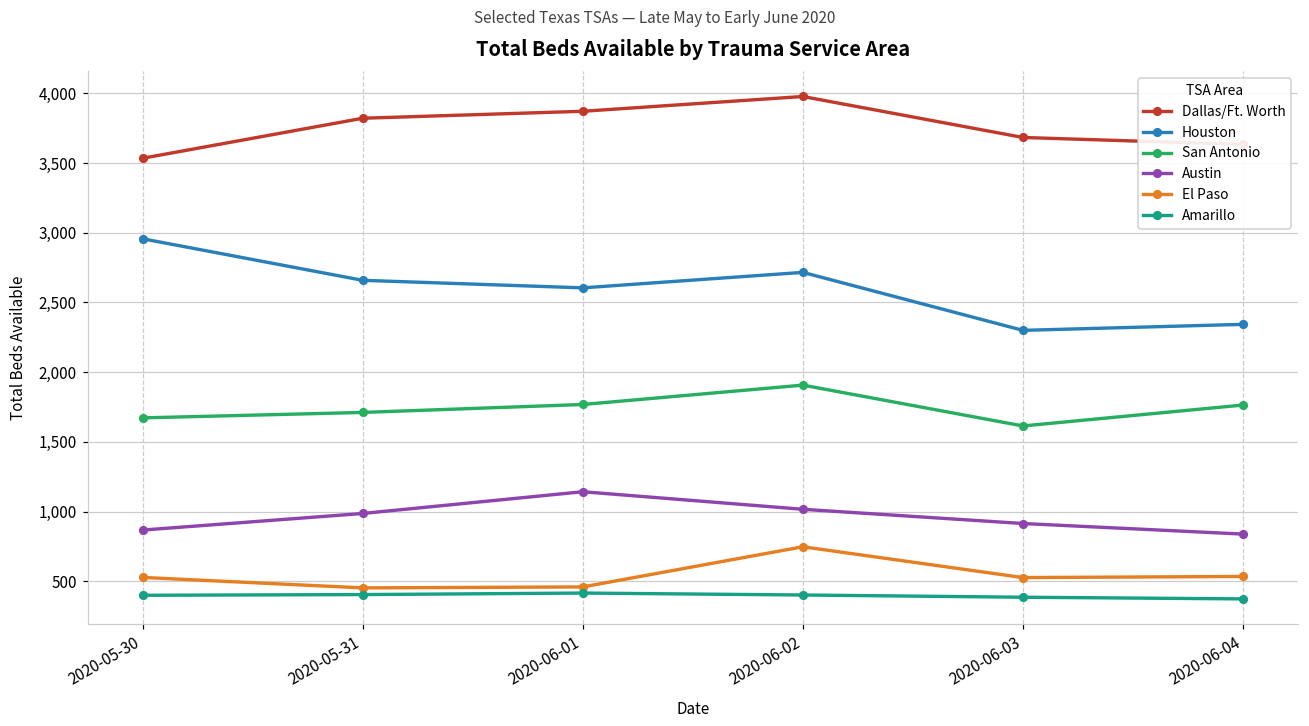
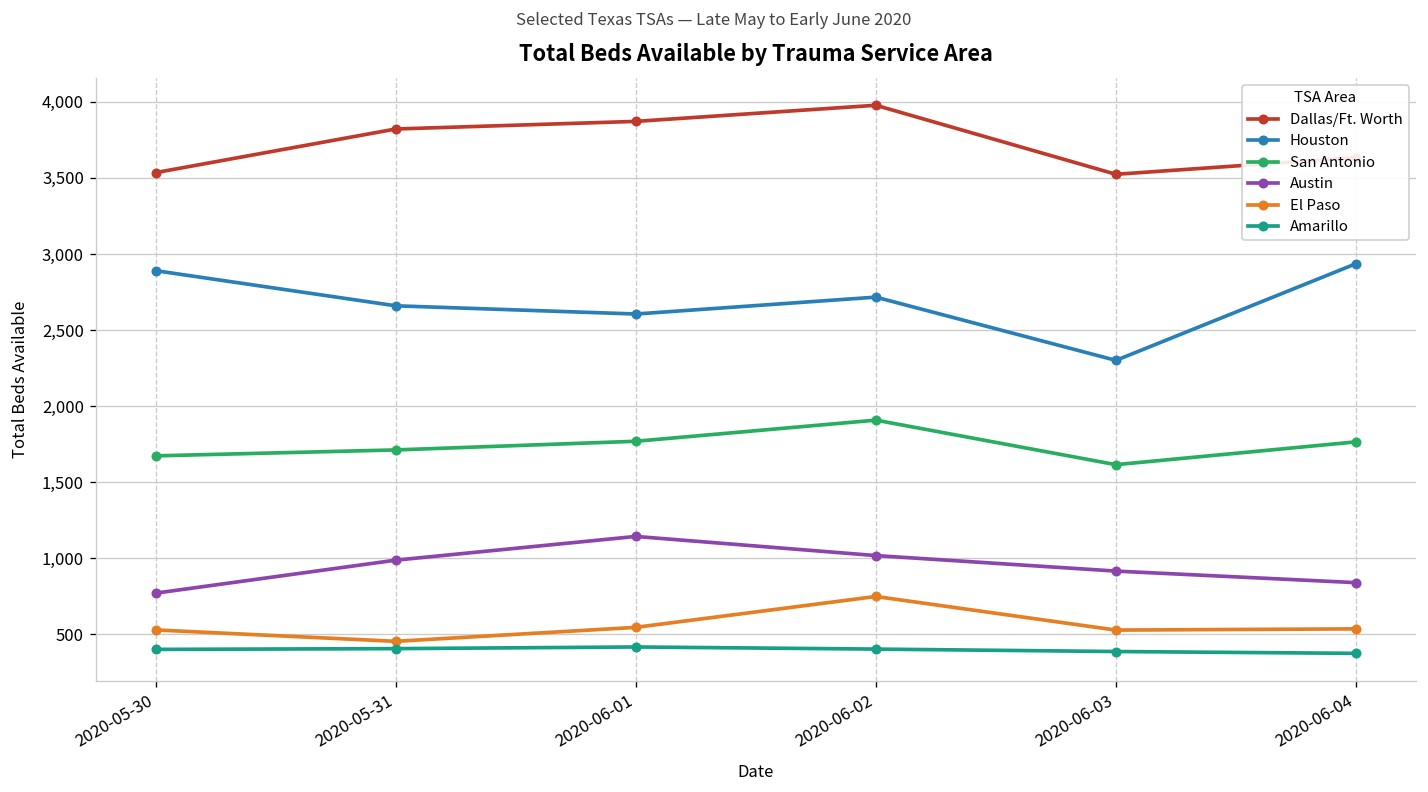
Houston, 2020-05-30: 2,960 -> 2,890
Austin, 2020-05-30: 870 -> 770
El Paso, 2020-06-01: 460 -> 540
Dallas/Ft. Worth, 2020-06-03: 3,680 -> 3,520
Houston, 2020-06-04: 2,340 -> 2,940
